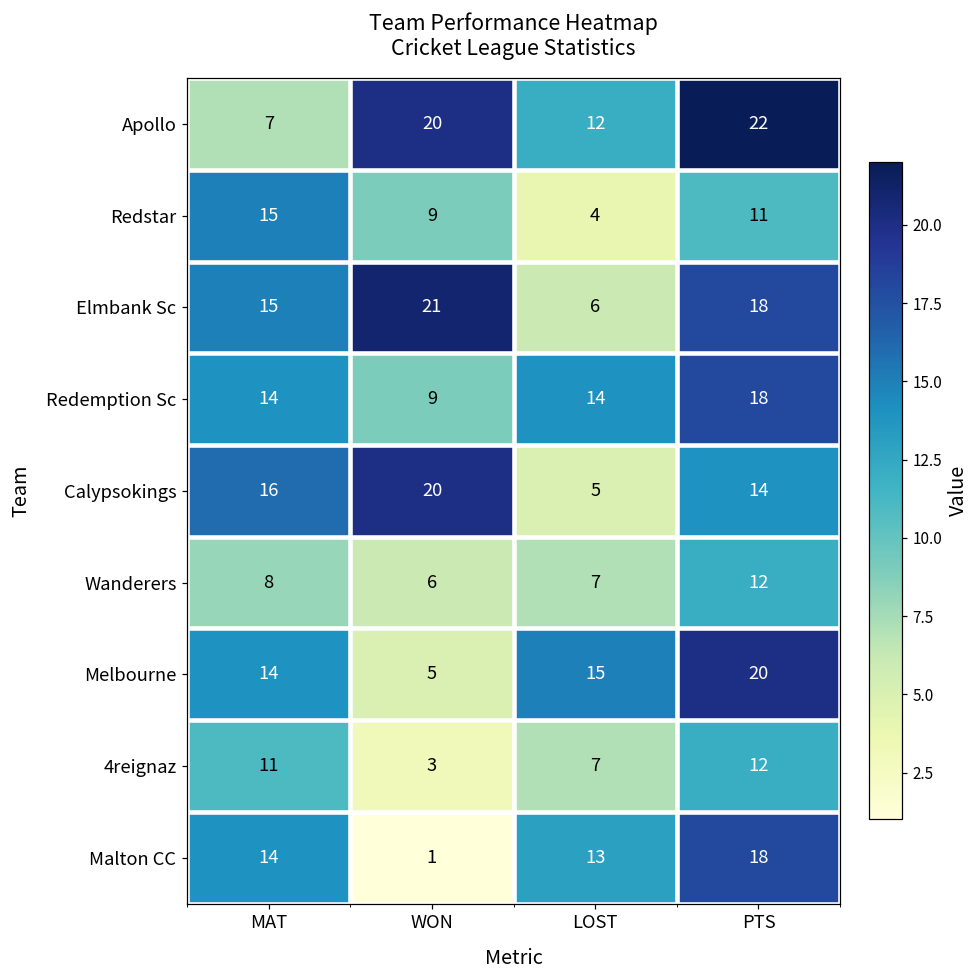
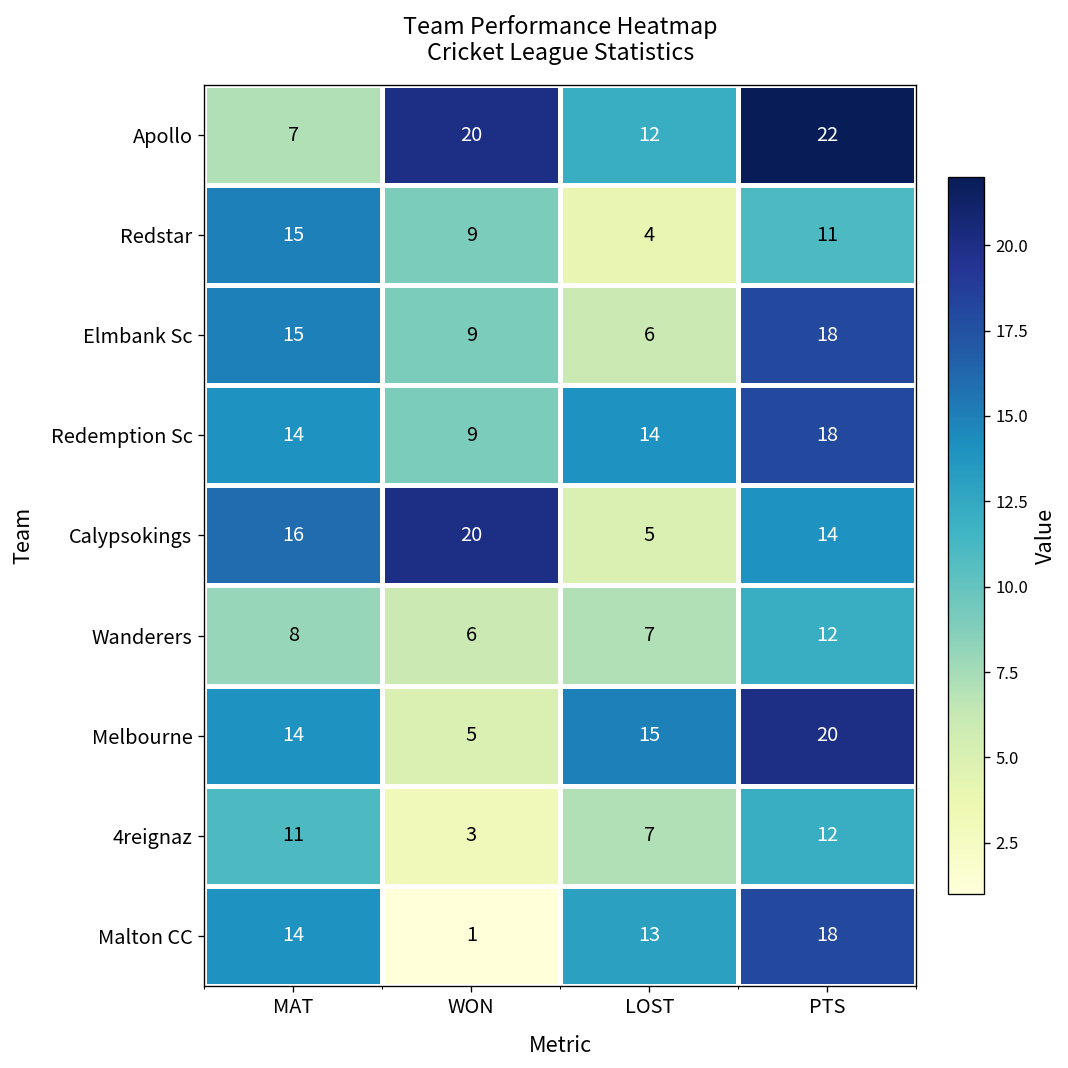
Elmbank Sc, WON: 21 -> 9
